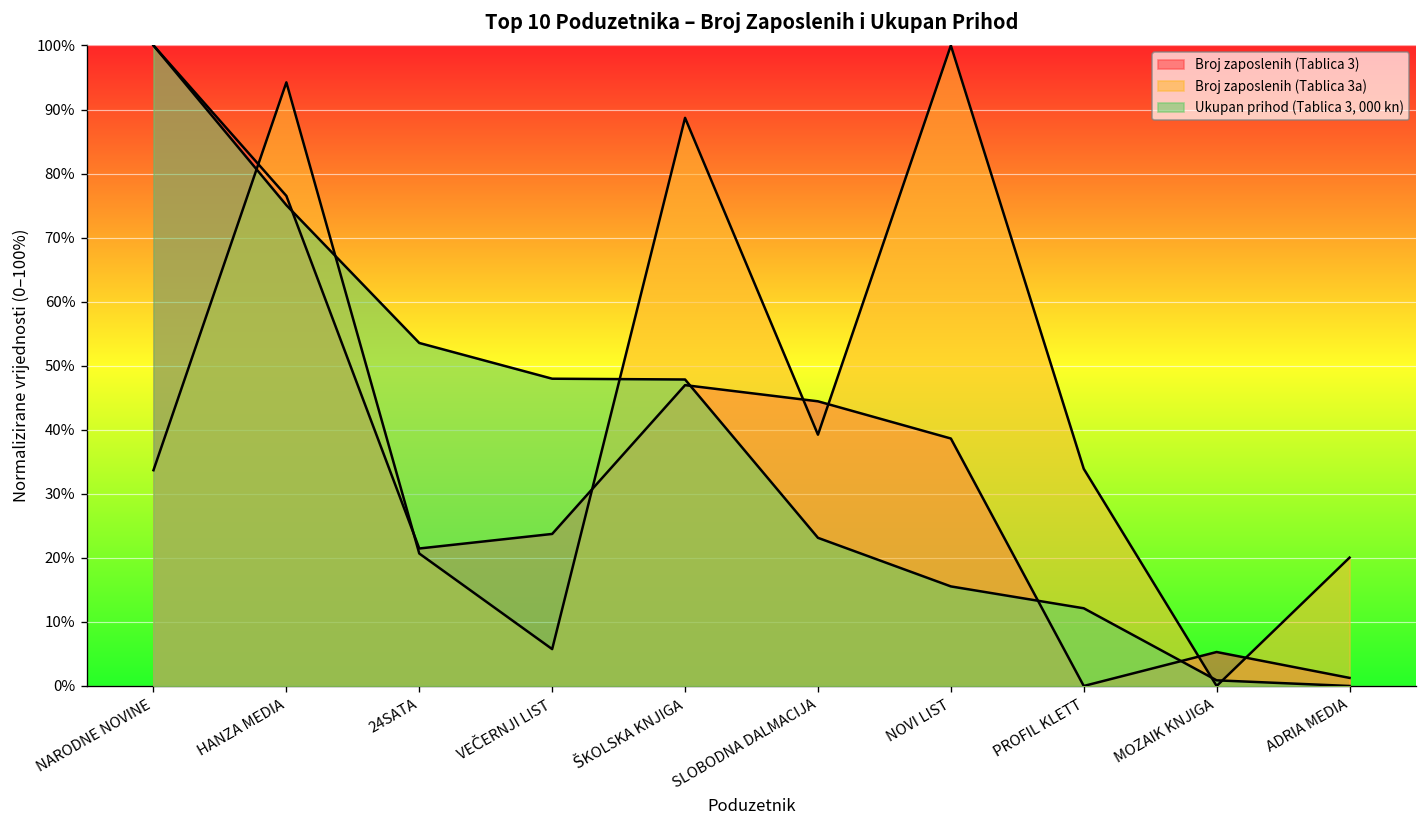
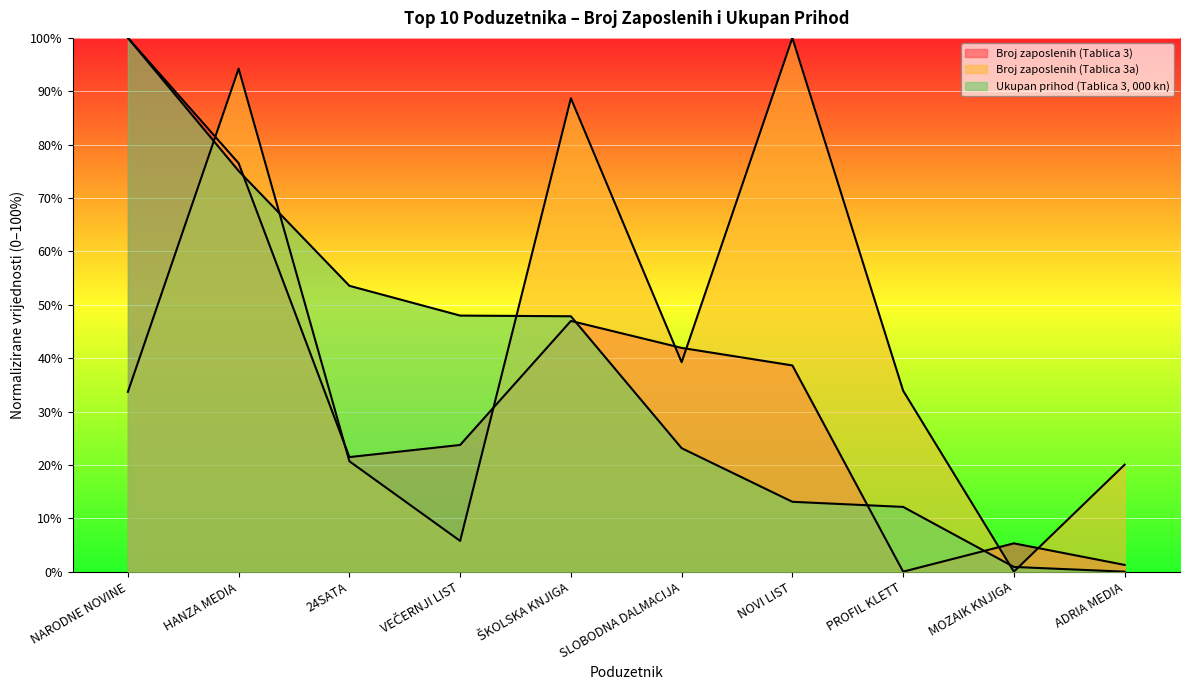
Broj zaposlenih (Tablica 3), SLOBODNA DALMACIJA: 44% -> 42%
Ukupan prihod (Tablica 3, 000 kn), NOVI LIST: 16% -> 13%
